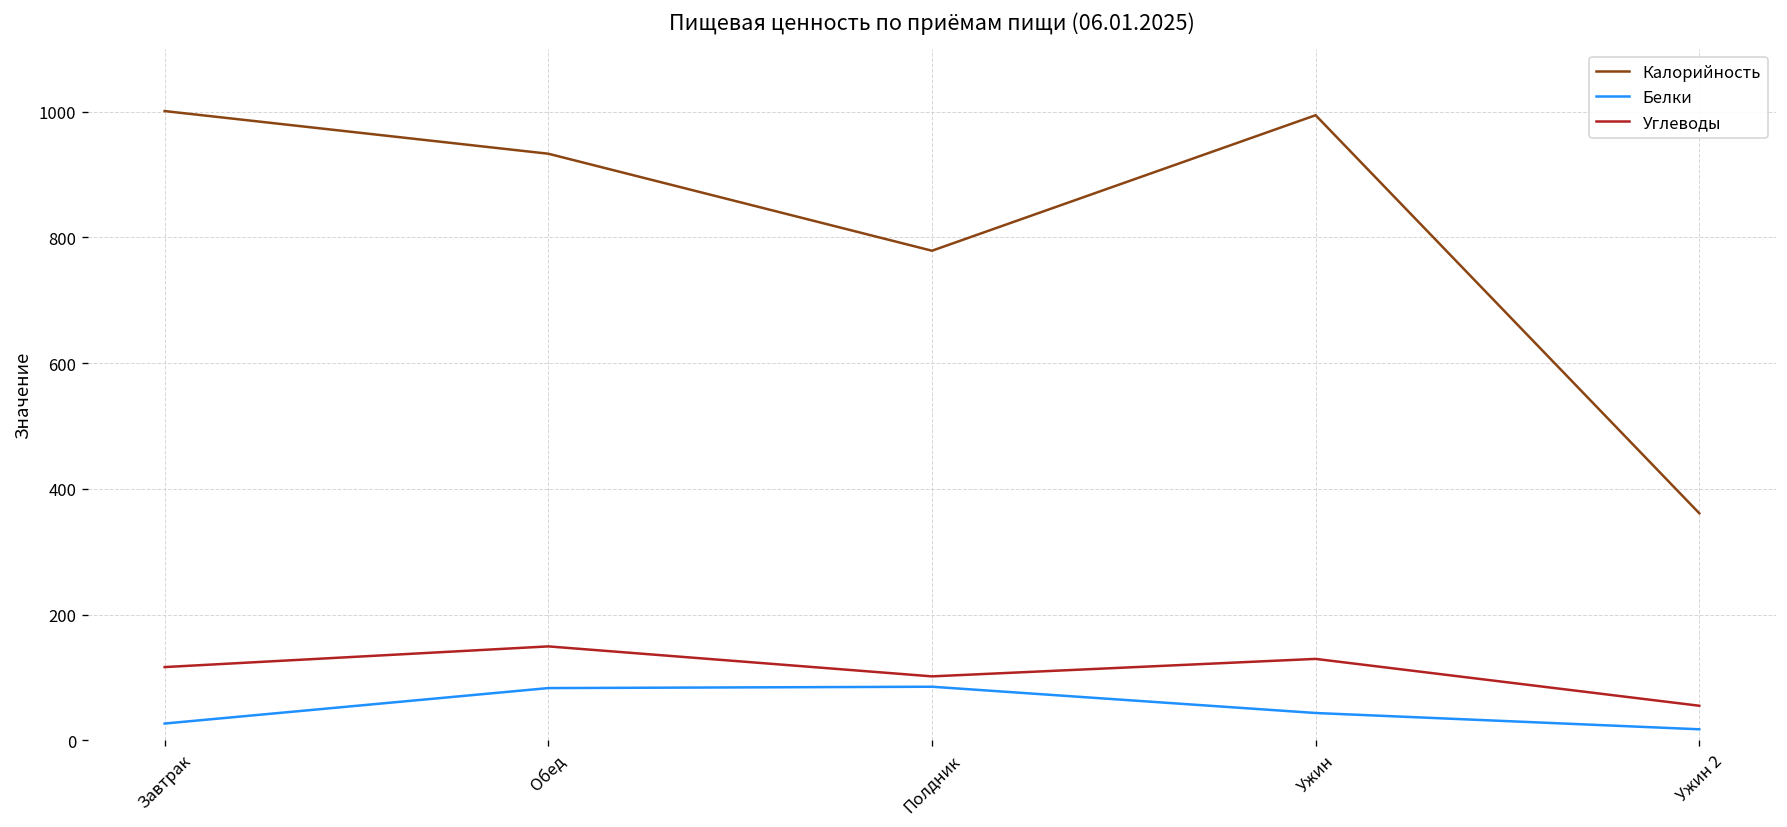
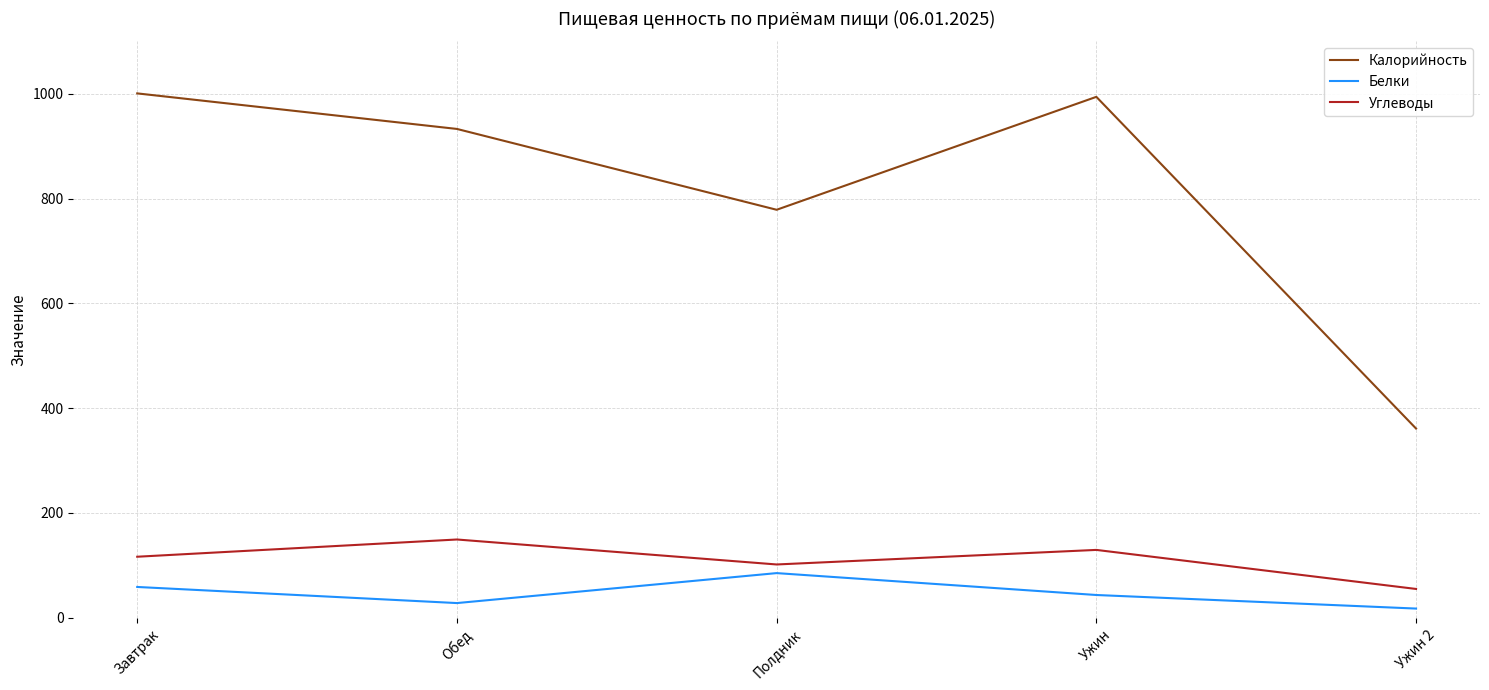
Белки, Завтрак: 30 -> 60
Белки, Обед: 80 -> 30
